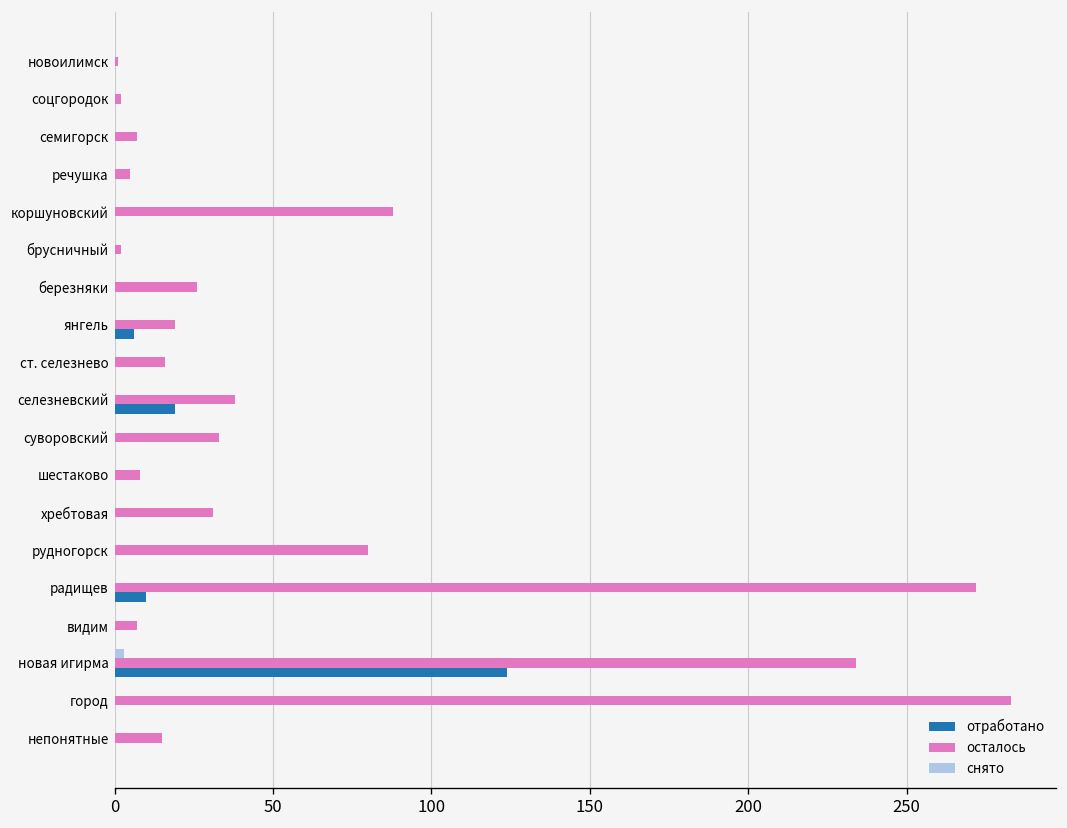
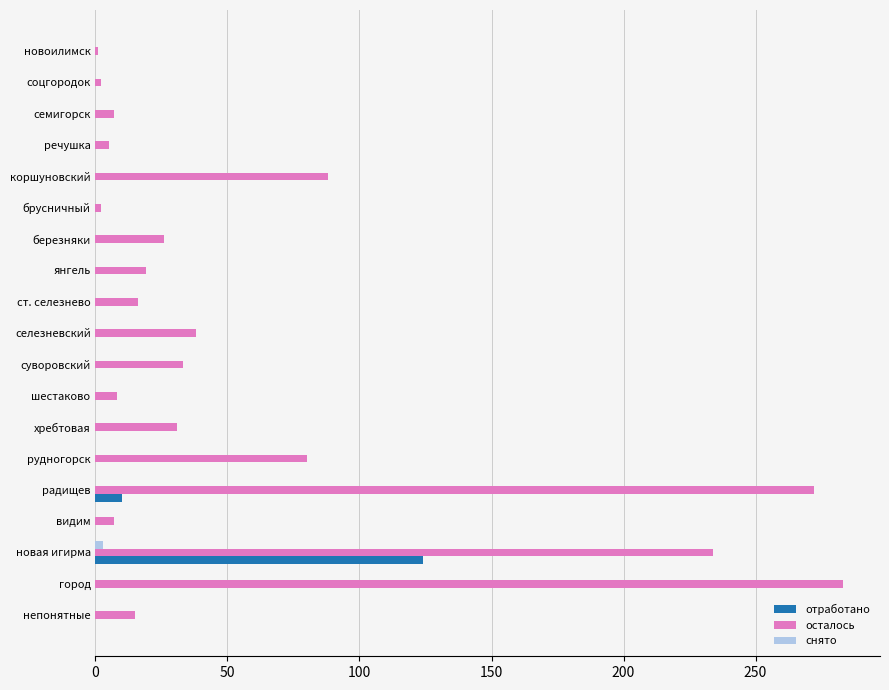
отработано, янгель: 6 -> 0
отработано, селезневский: 19 -> 0
